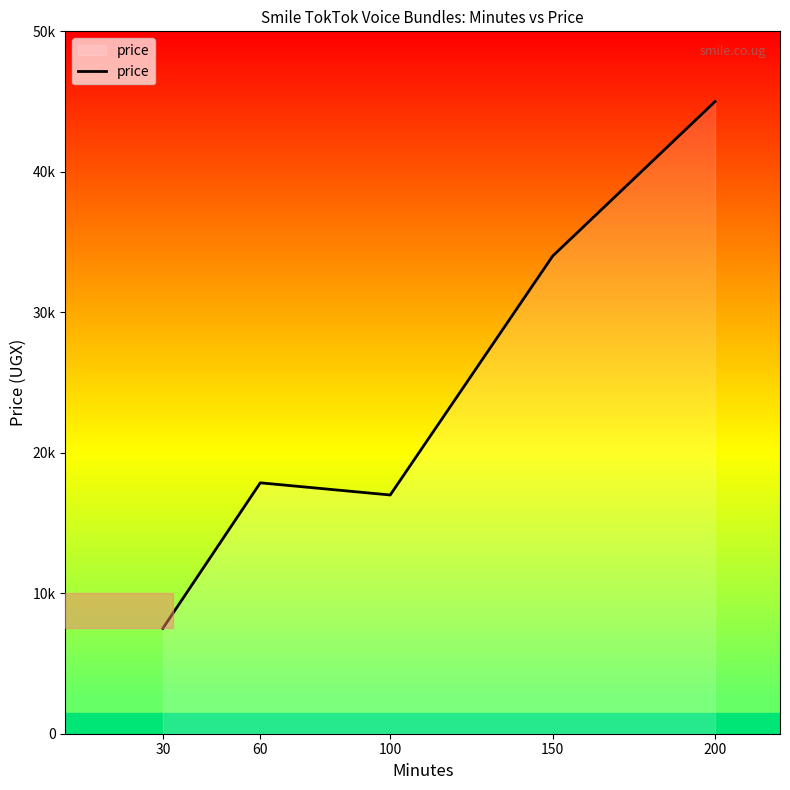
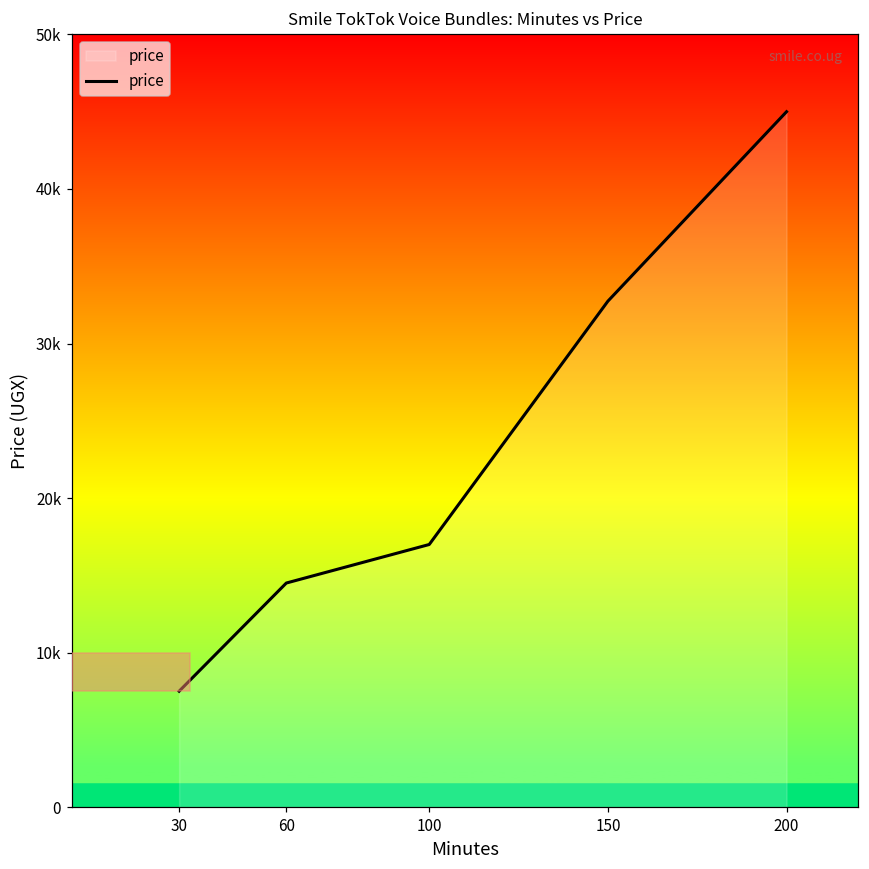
60: 17900 -> 14500
150: 34000 -> 32700
